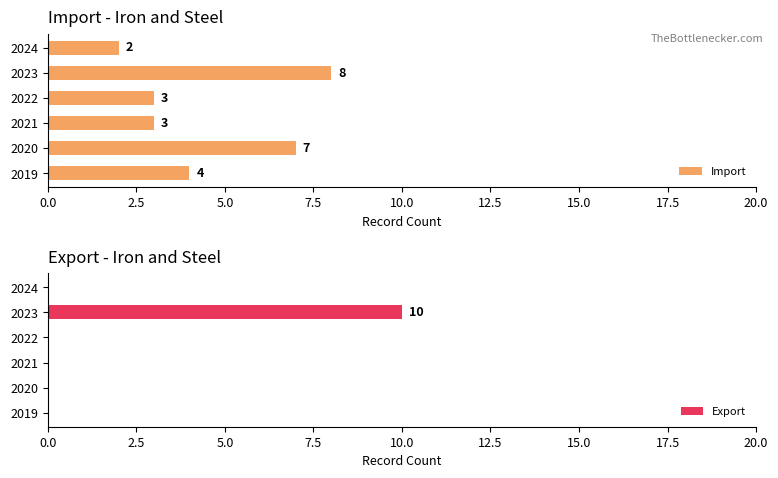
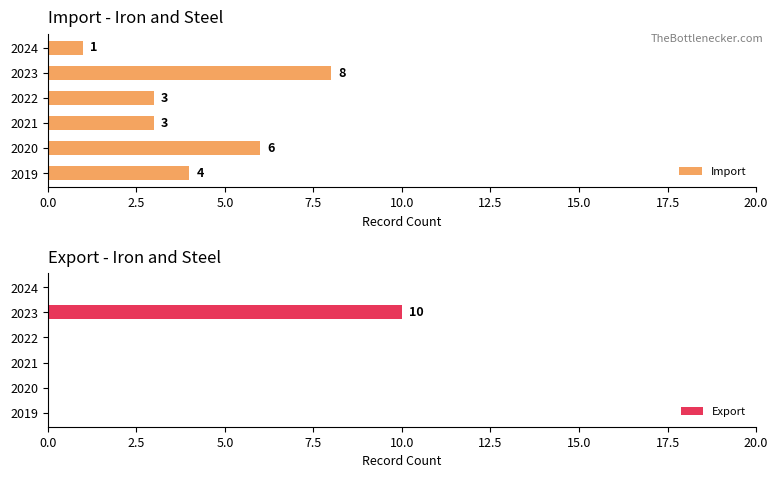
Import - Iron and Steel, 2024: 2 -> 1
Import - Iron and Steel, 2020: 7 -> 6
